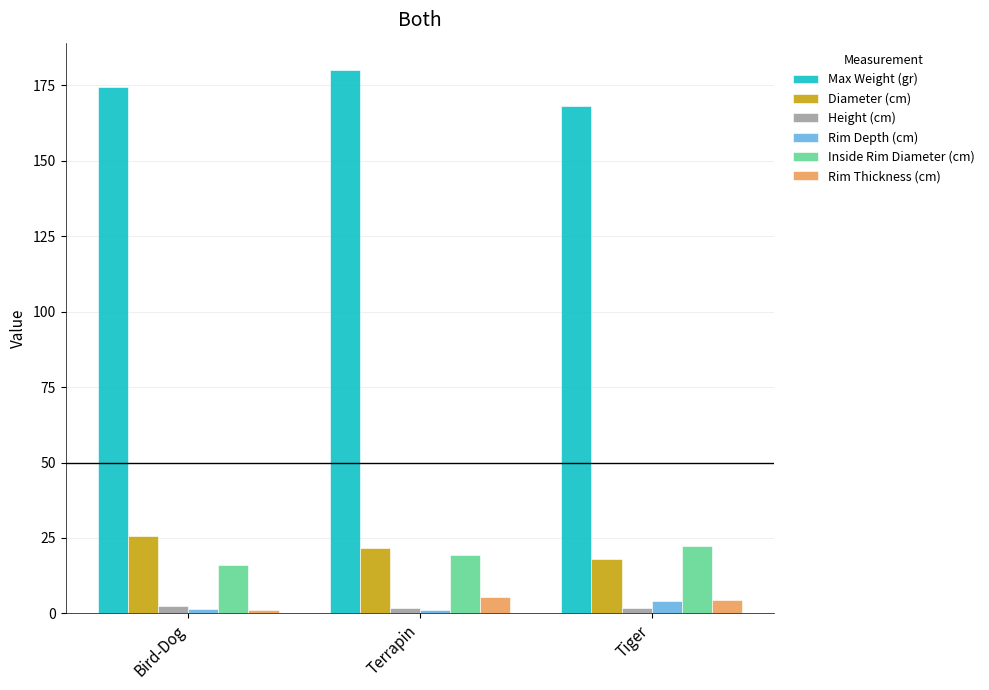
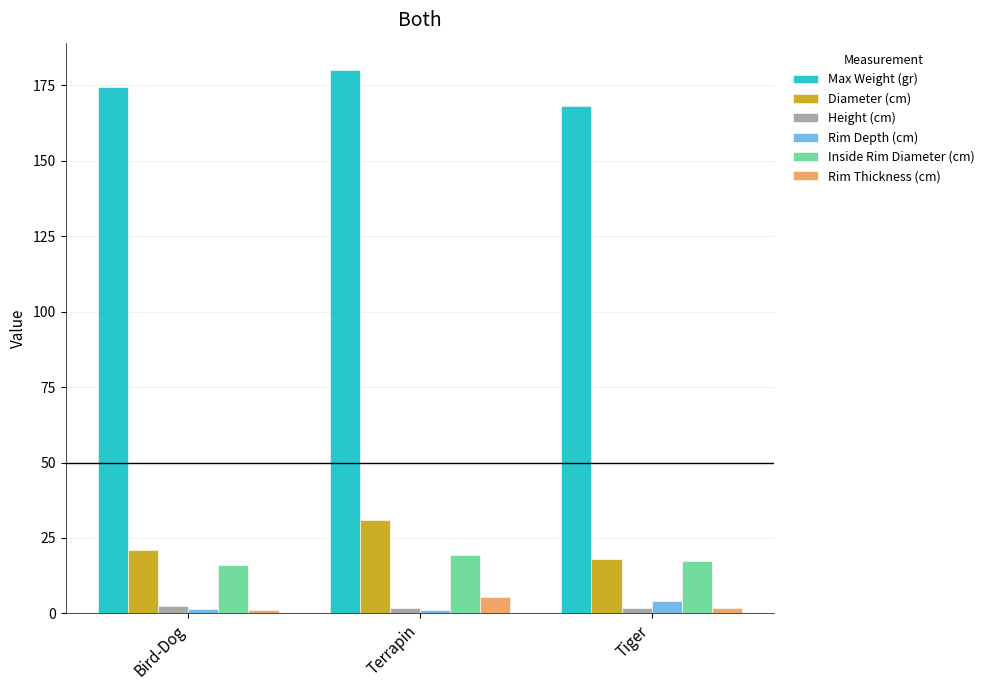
Diameter (cm), Bird-Dog: 26 -> 21
Diameter (cm), Terrapin: 22 -> 31
Inside Rim Diameter (cm), Tiger: 23 -> 18
Rim Thickness (cm), Tiger: 5 -> 2
